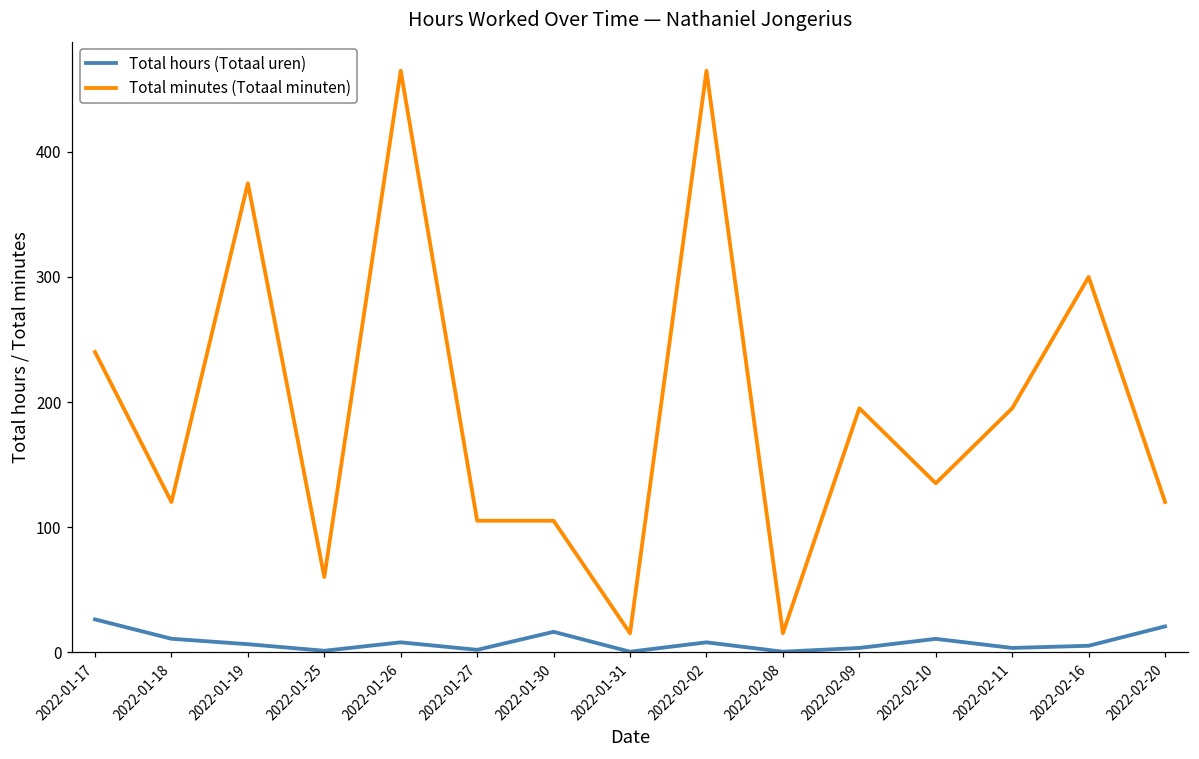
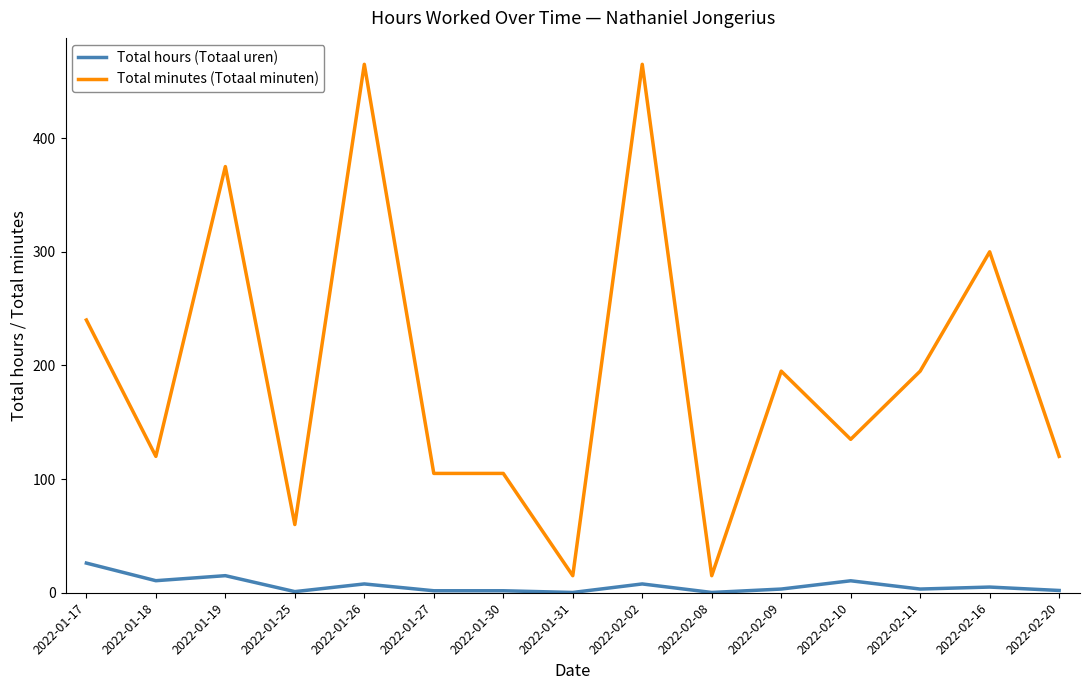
Total hours (Totaal uren), 2022-01-19: 6 -> 15
Total hours (Totaal uren), 2022-01-30: 16 -> 2
Total hours (Totaal uren), 2022-02-20: 21 -> 2
